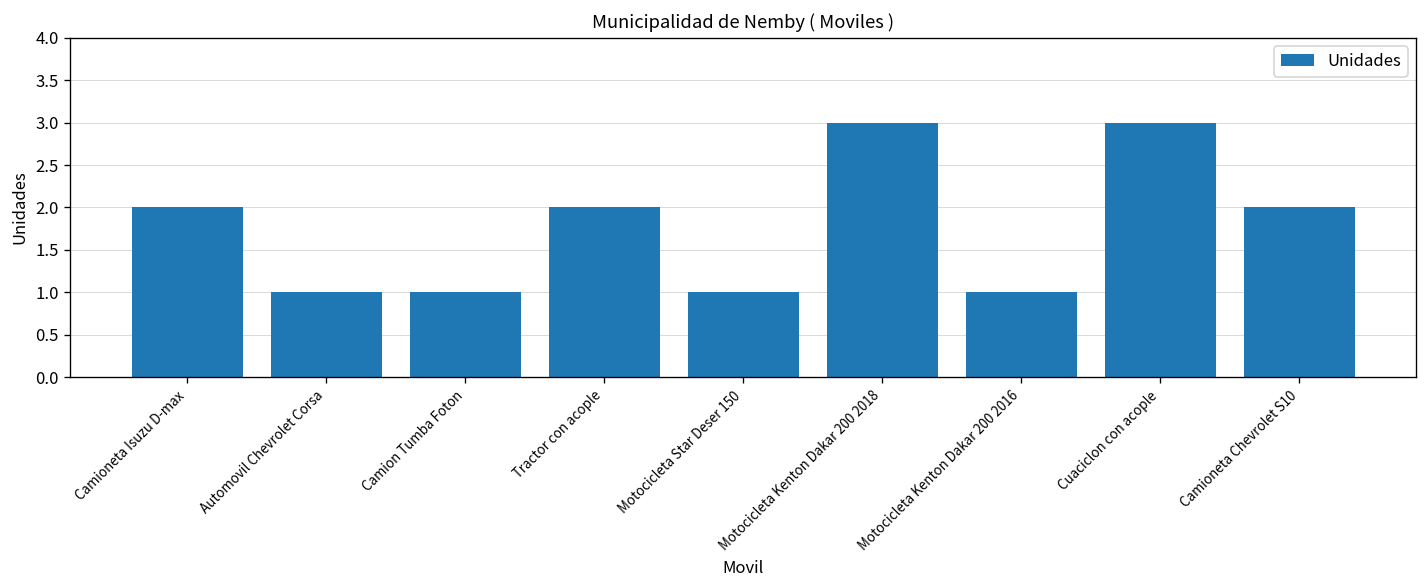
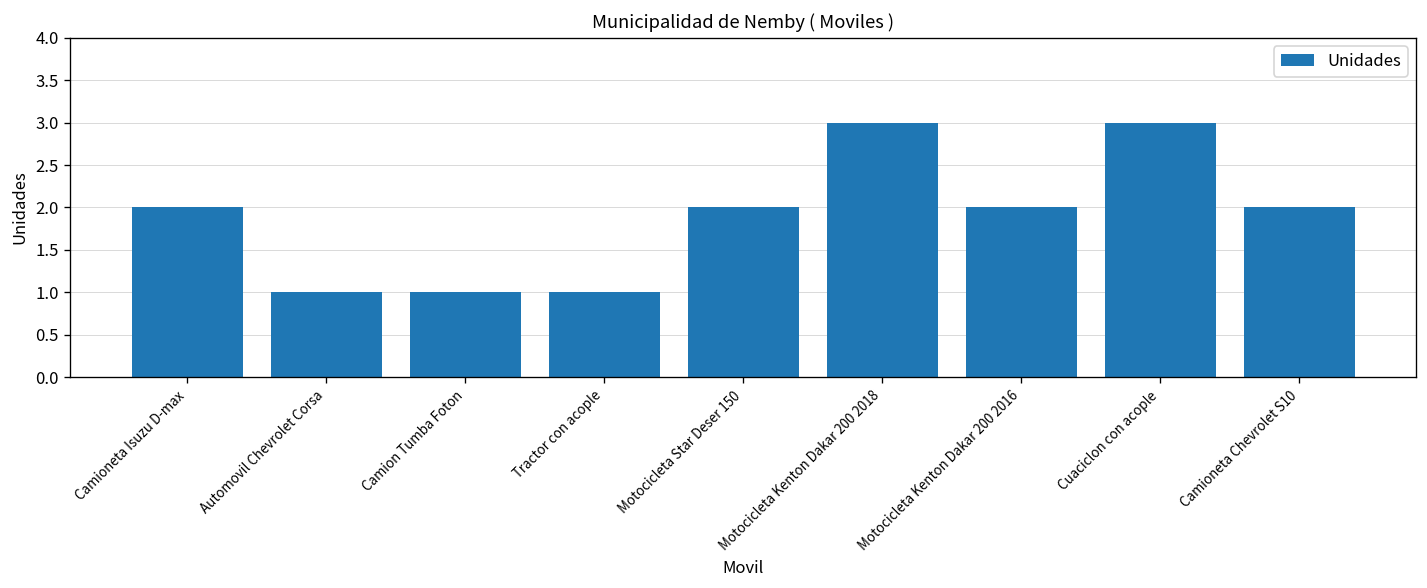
Tractor con acople: 2 -> 1
Motocicleta Star Deser 150: 1 -> 2
Motocicleta Kenton Dakar 200 2016: 1 -> 2
